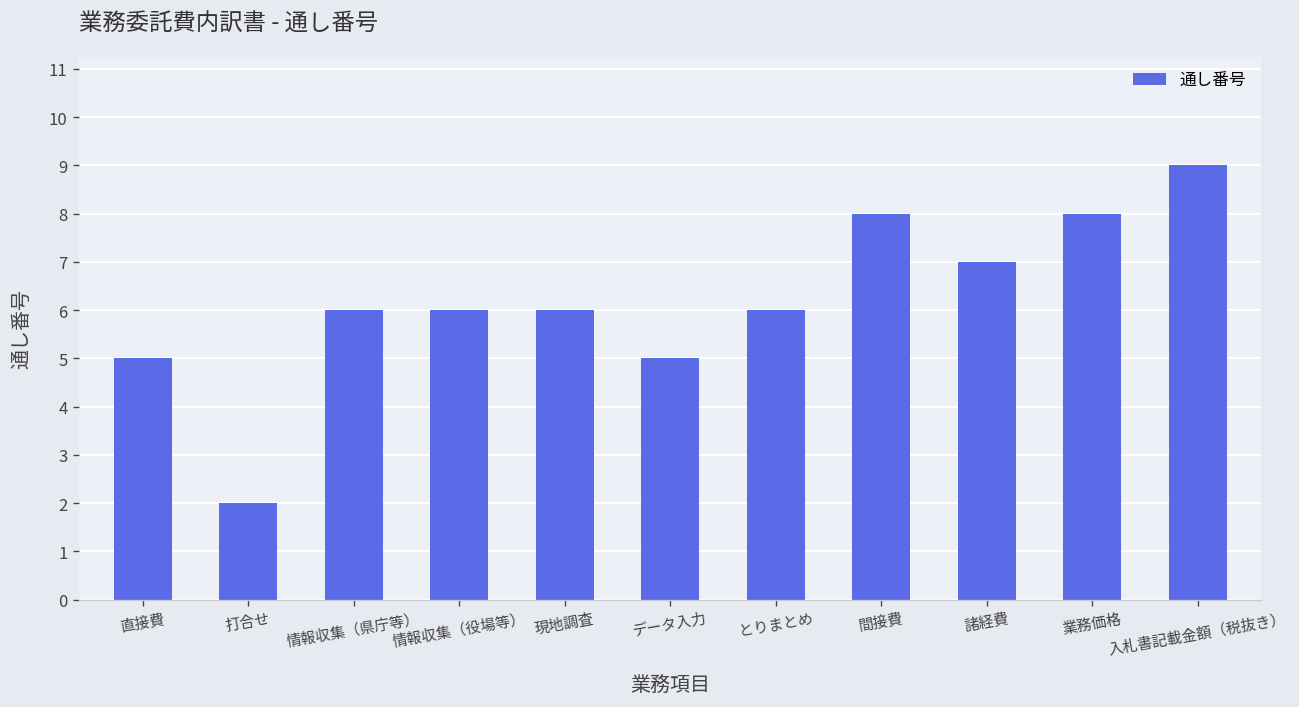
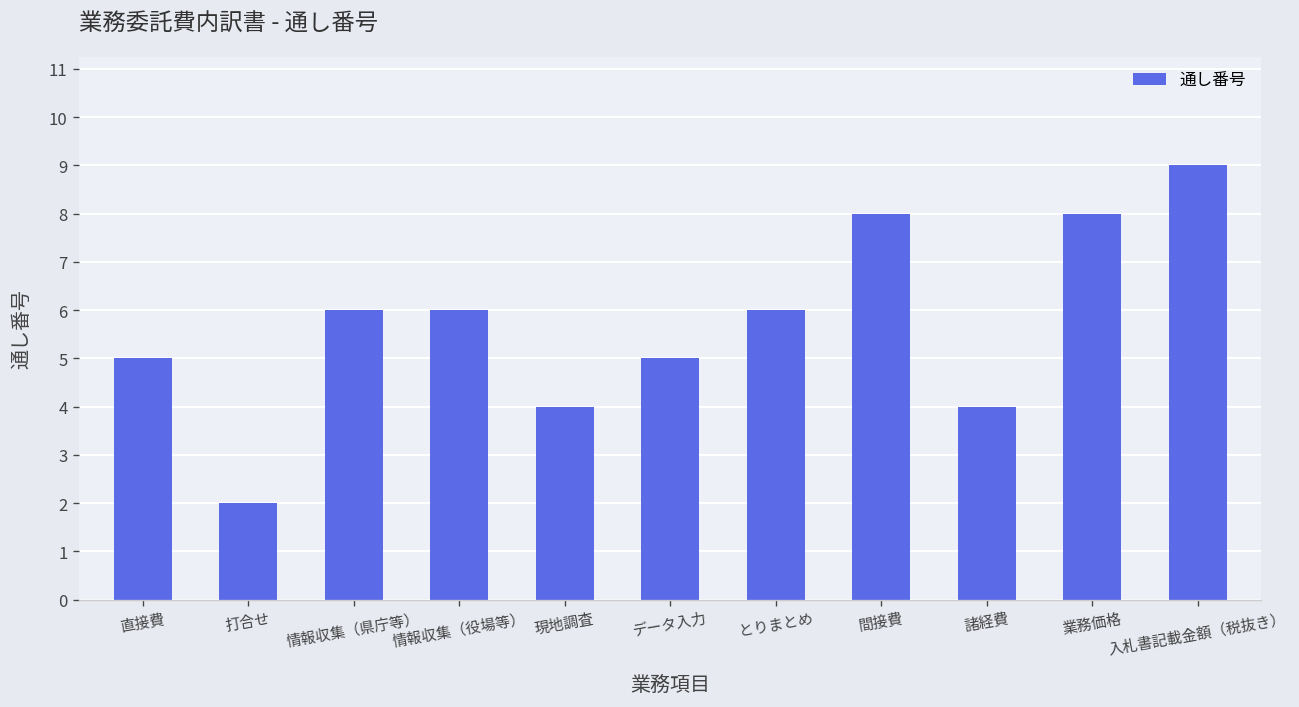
現地調査: 6 -> 4
諸経費: 7 -> 4
